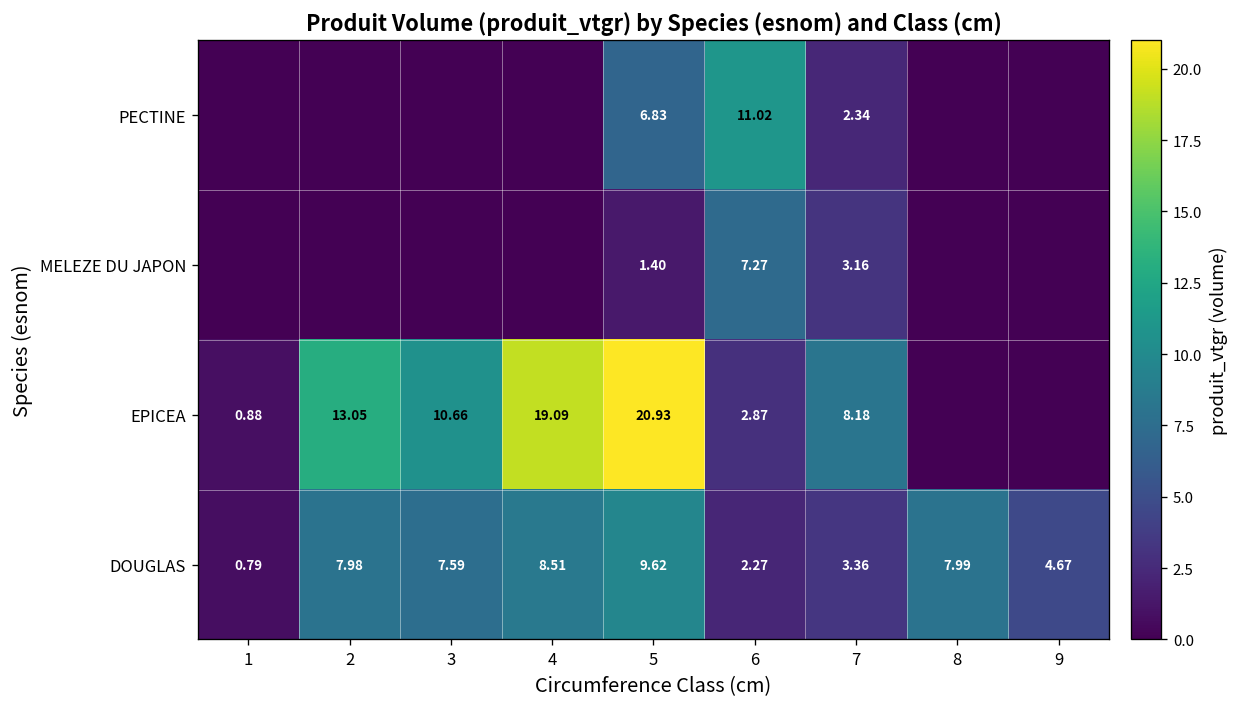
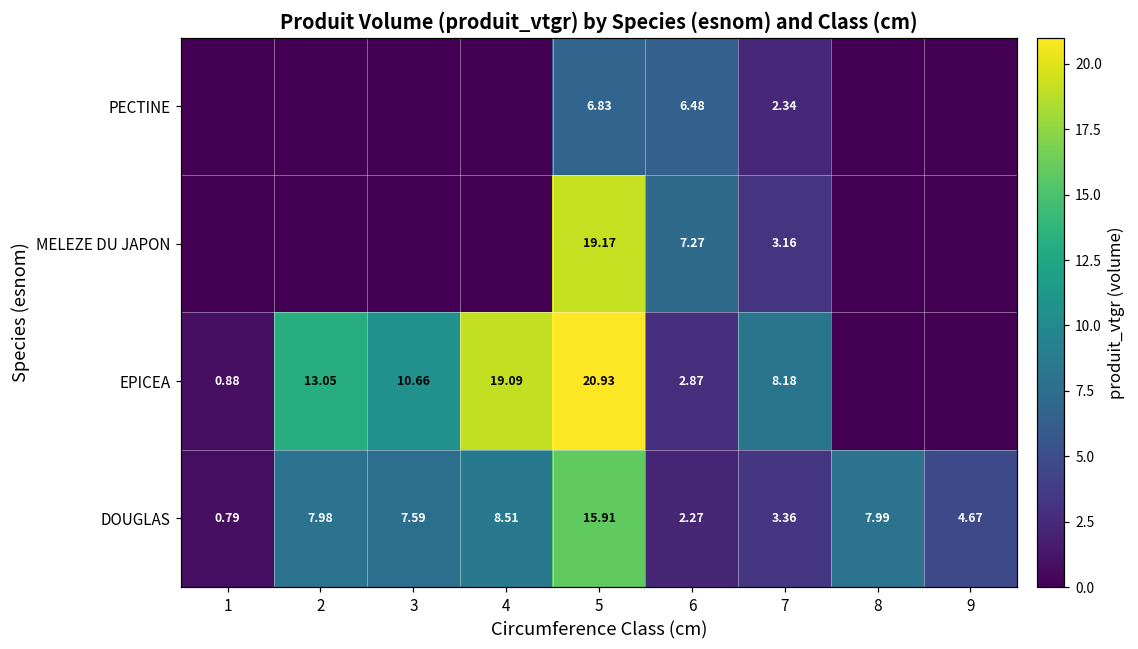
PECTINE, 6: 11.02 -> 6.48
MELEZE DU JAPON, 5: 1.40 -> 19.17
DOUGLAS, 5: 9.62 -> 15.91
